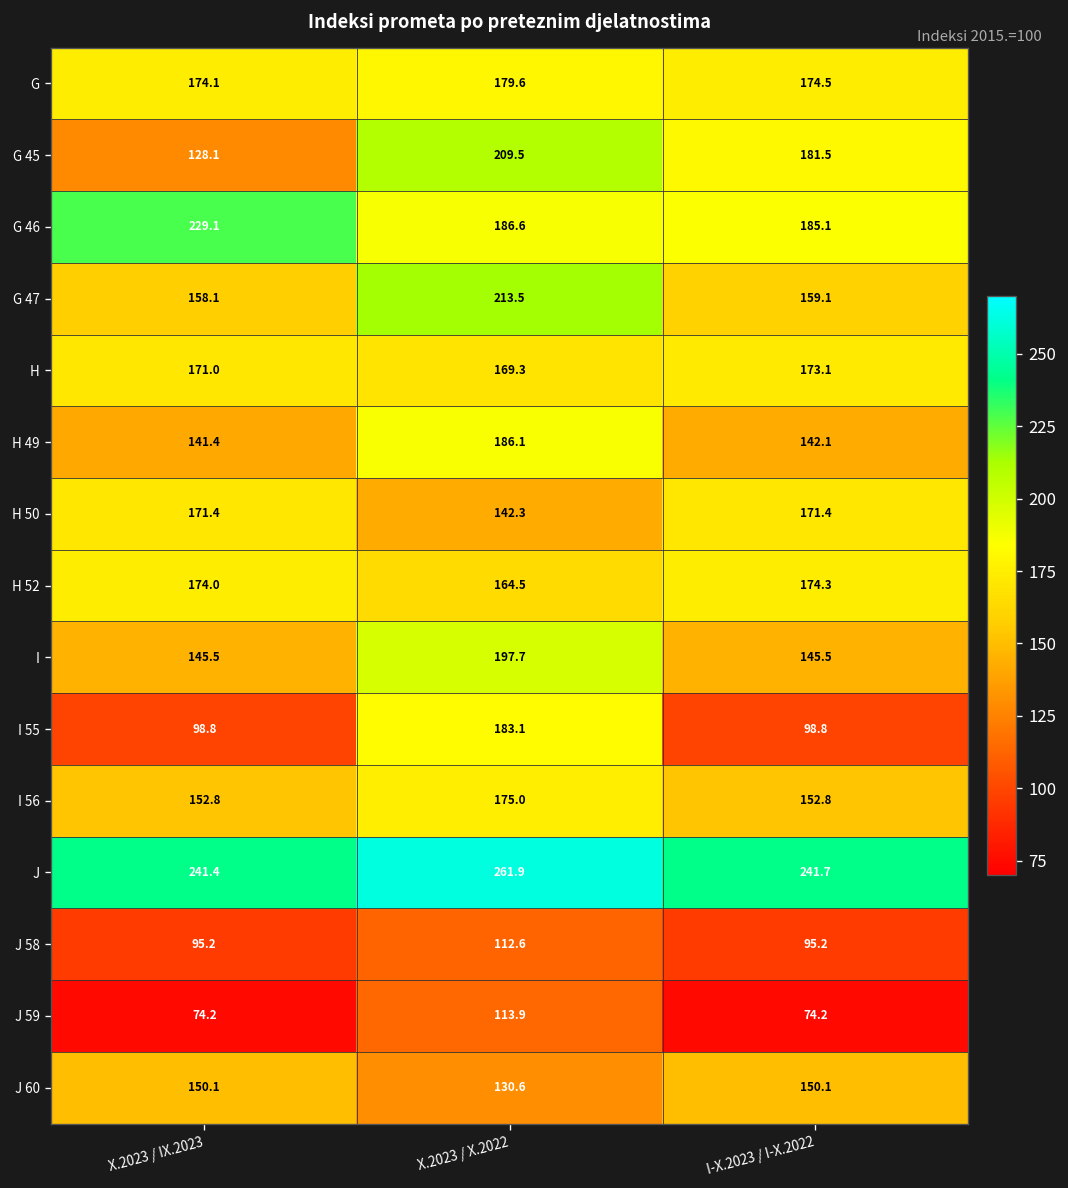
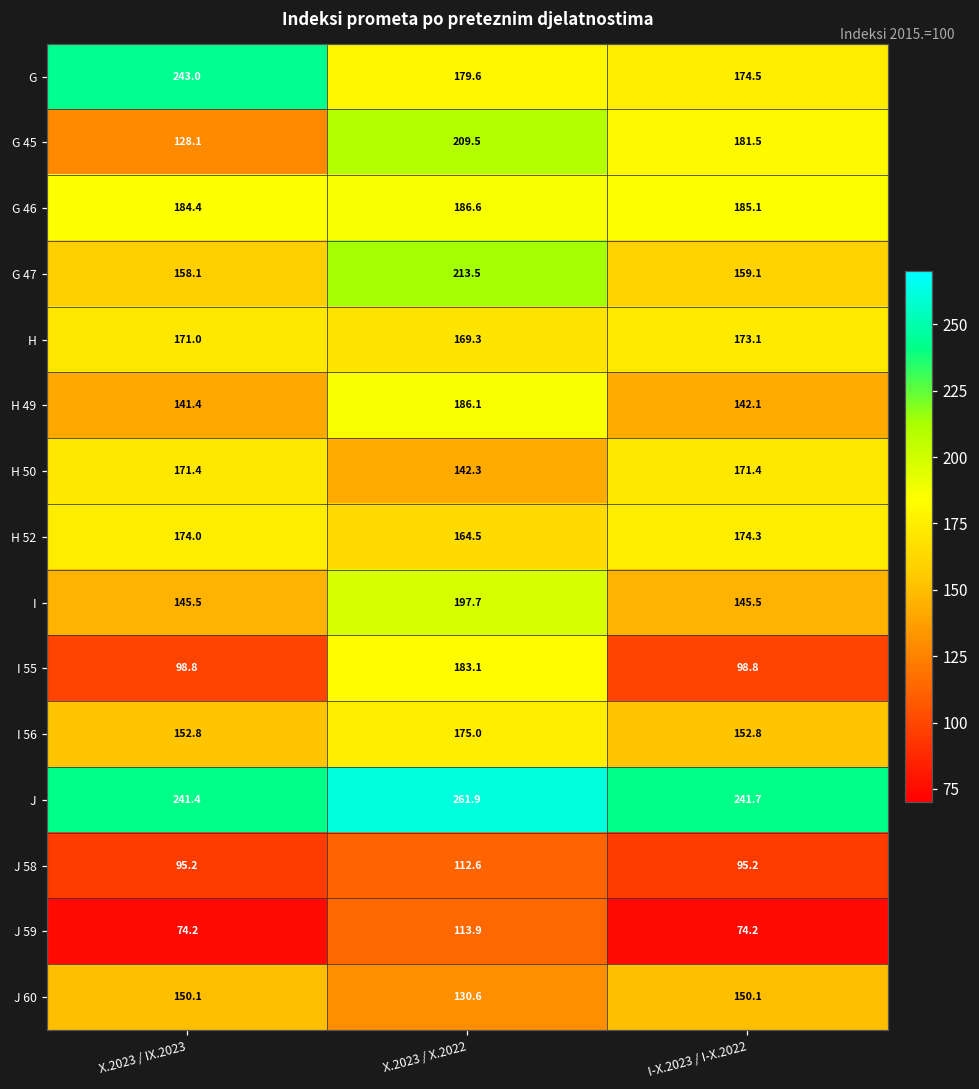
G, X.2023 / IX.2023: 174.1 -> 243.0
G 46, X.2023 / IX.2023: 229.1 -> 184.4
